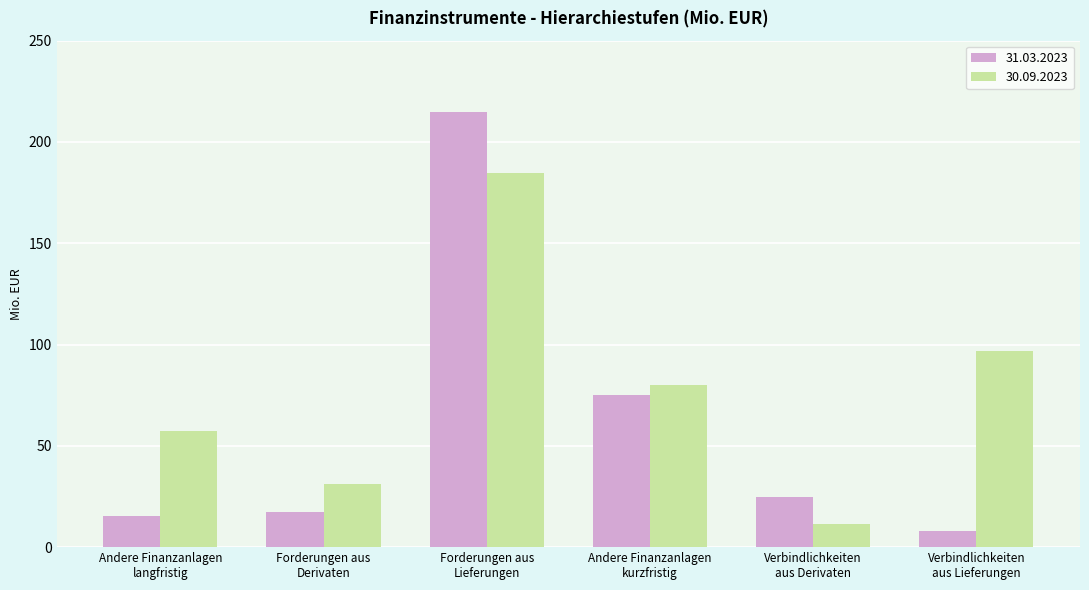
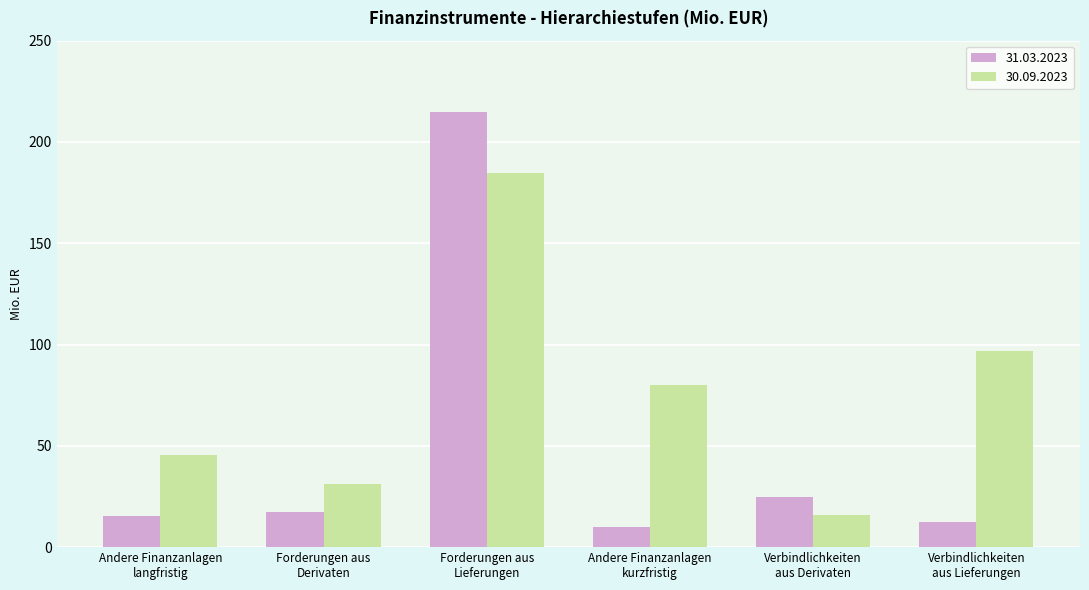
30.09.2023, Andere Finanzanlagen langfristig: 58 -> 45
31.03.2023, Andere Finanzanlagen kurzfristig: 75 -> 10
30.09.2023, Verbindlichkeiten aus Derivaten: 11 -> 16
31.03.2023, Verbindlichkeiten aus Lieferungen: 8 -> 12
